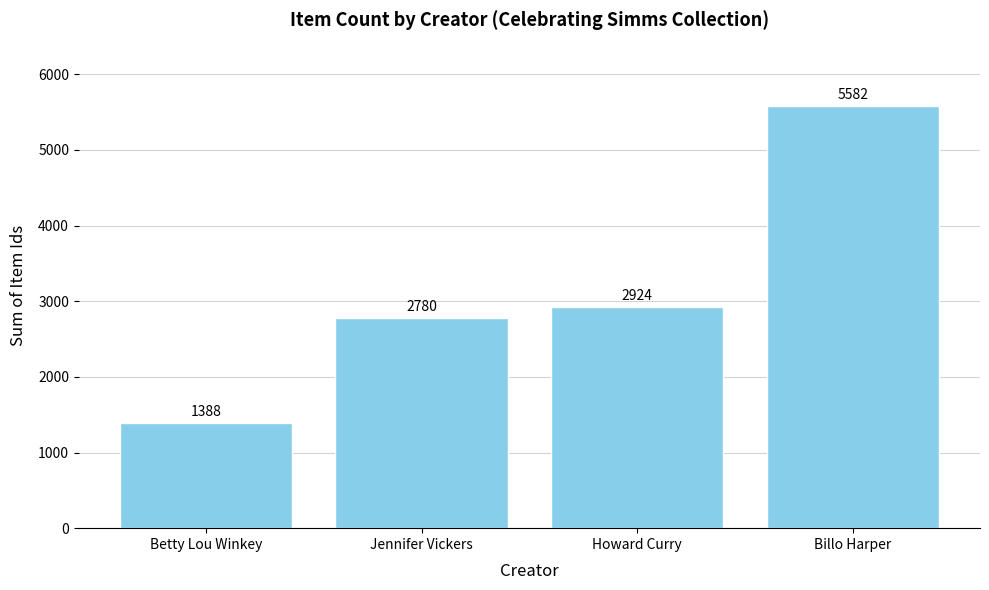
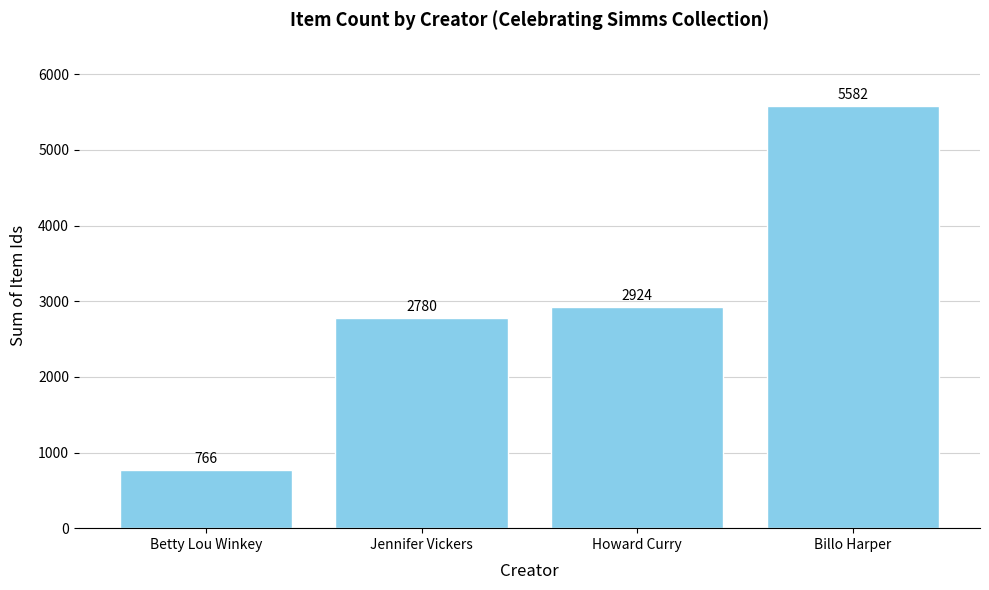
Betty Lou Winkey: 1388 -> 766
